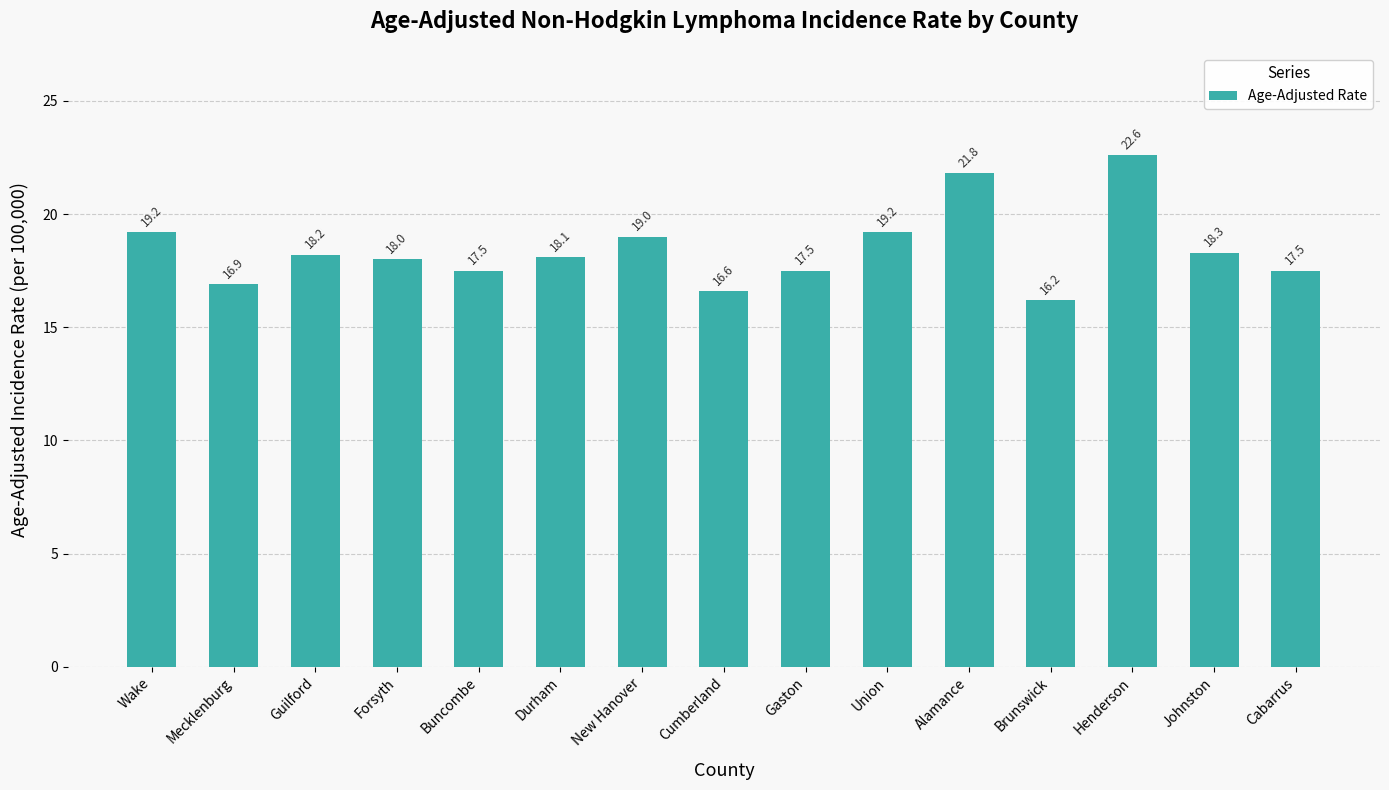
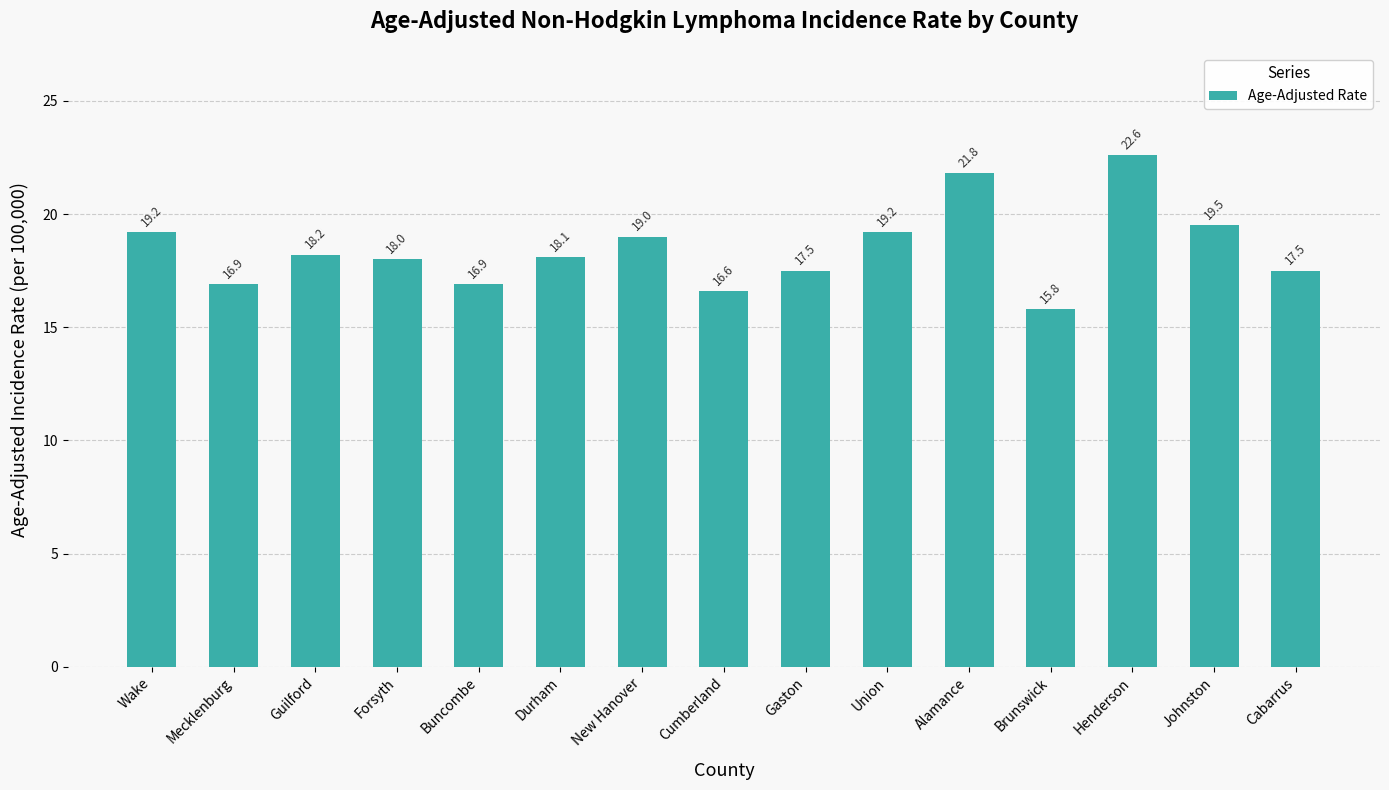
Buncombe: 17.5 -> 16.9
Brunswick: 16.2 -> 15.8
Johnston: 18.3 -> 19.5
